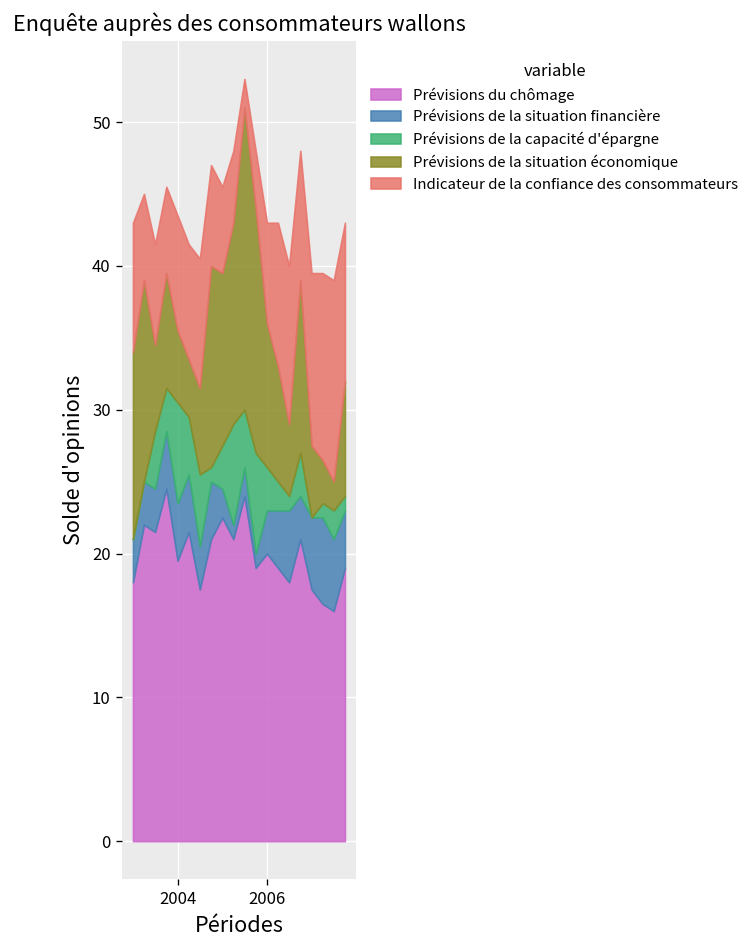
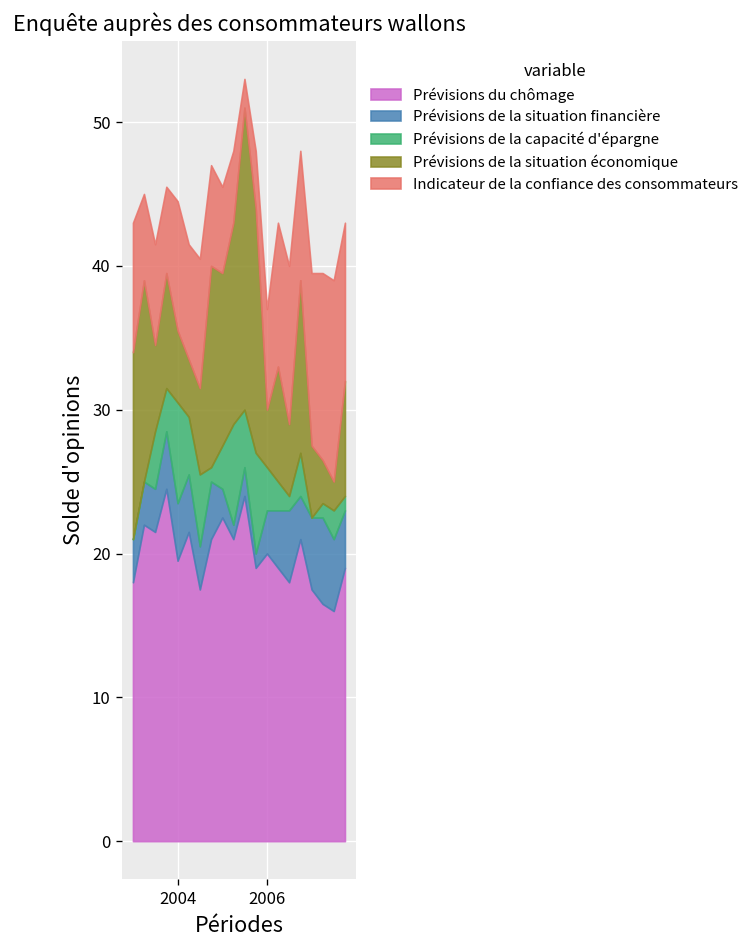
Indicateur de la confiance des consommateurs, 2004: 8.0 -> 9.0
Prévisions de la situation économique, 2006: 10.0 -> 4.0
